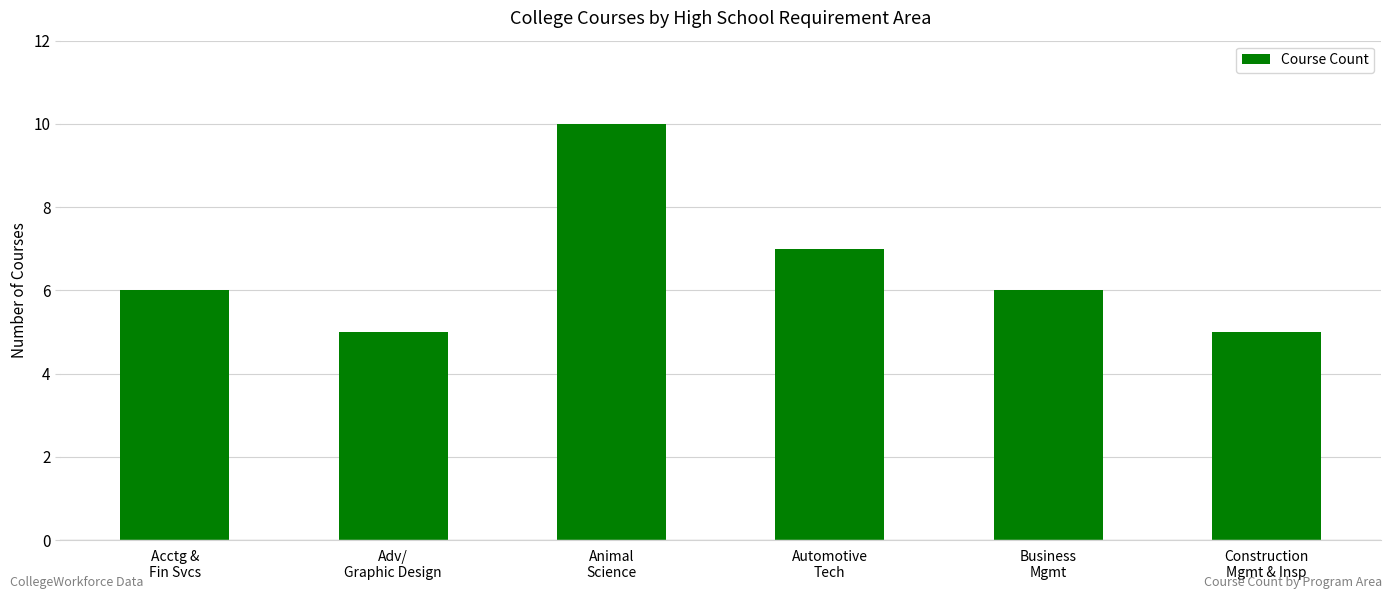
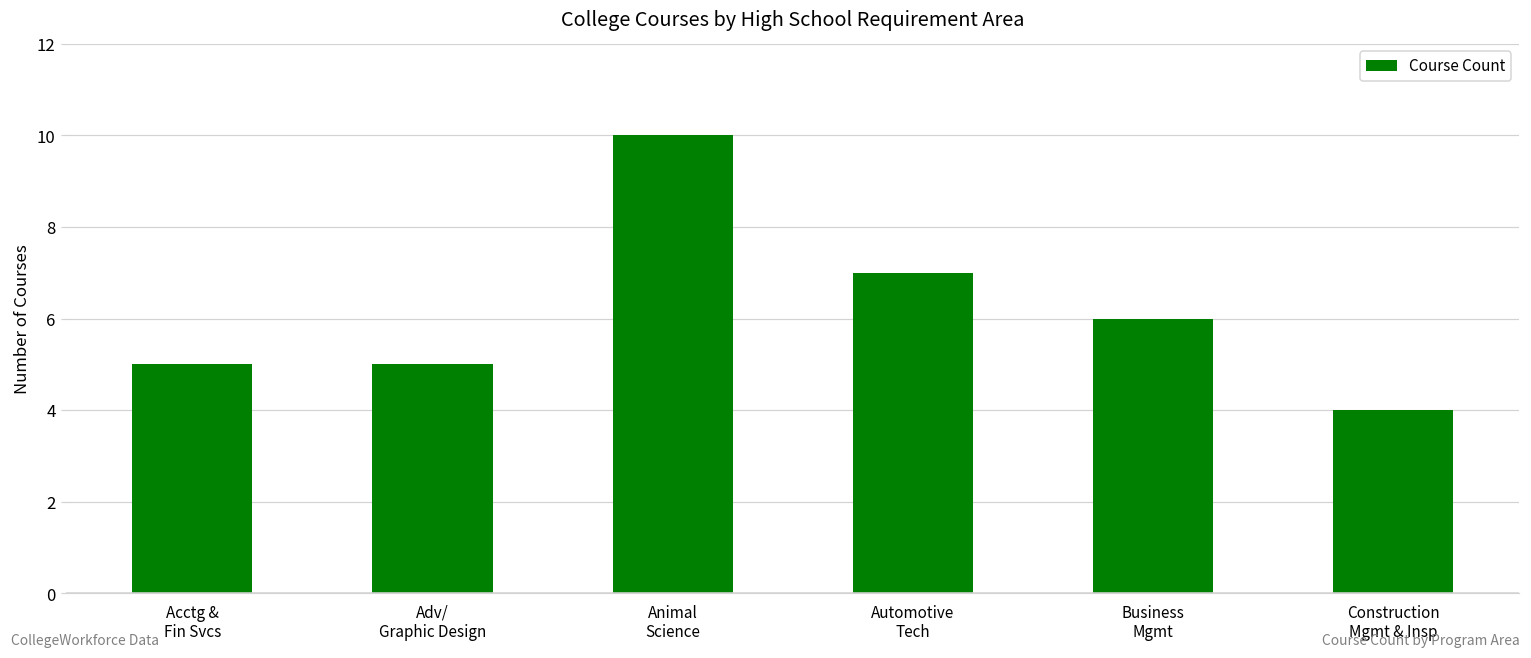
Acctg & Fin Svcs: 6 -> 5
Construction Mgmt & Insp: 5 -> 4
